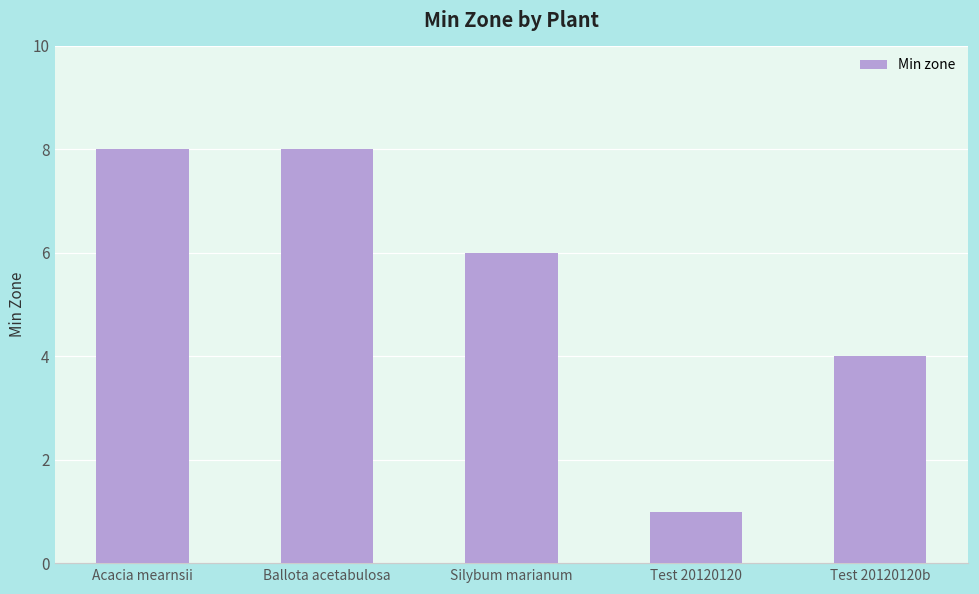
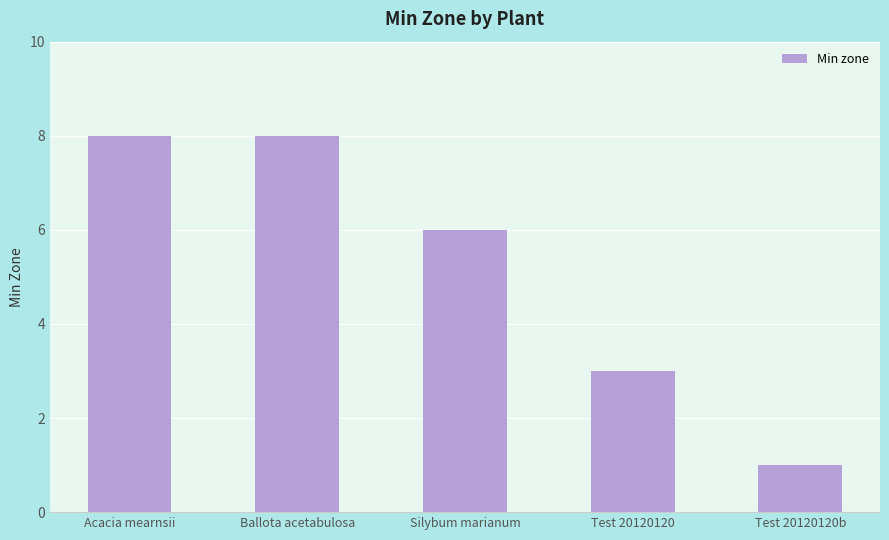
Test 20120120: 1 -> 3
Test 20120120b: 4 -> 1
